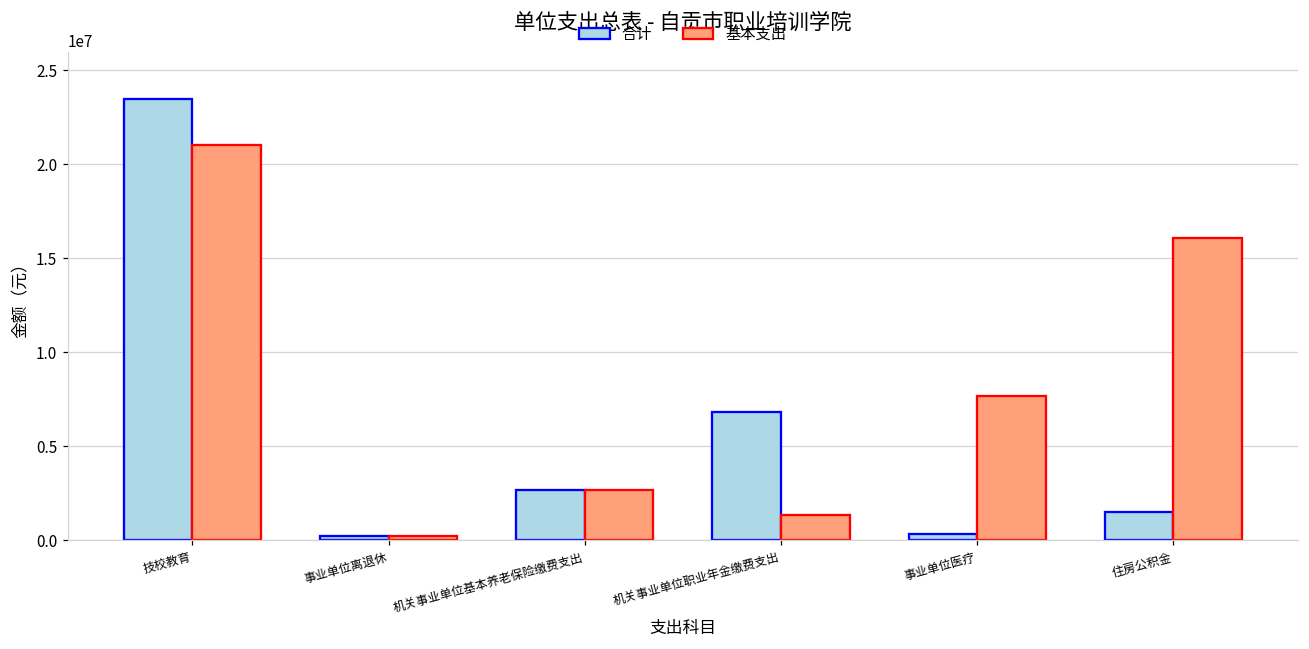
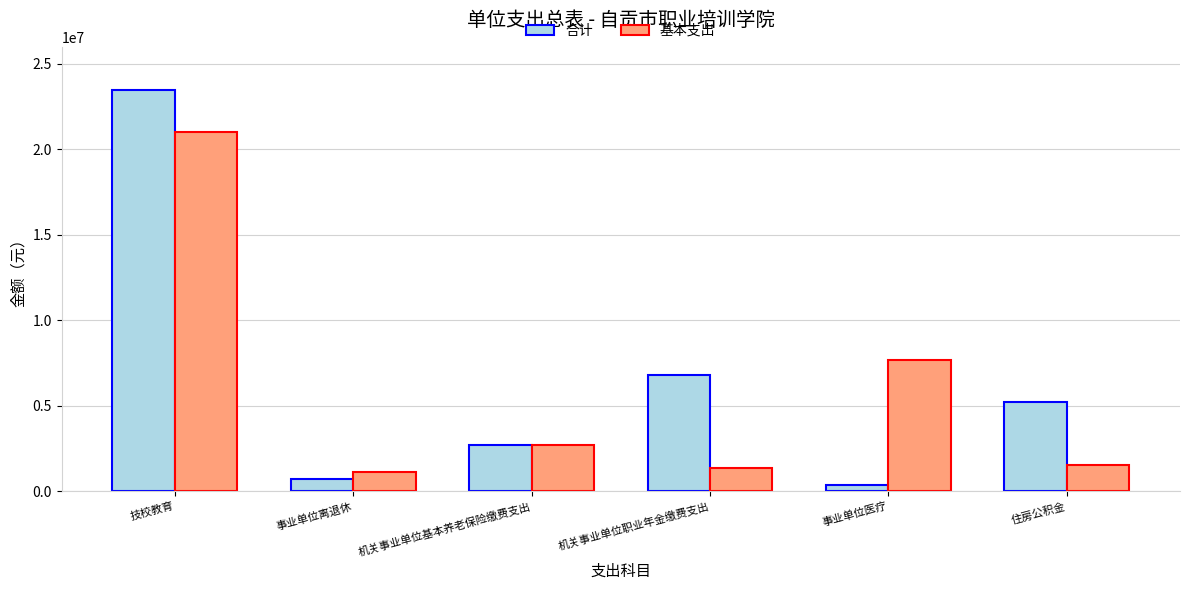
合计, 事业单位离退休: 300000 -> 700000
基本支出, 事业单位离退休: 300000 -> 1100000
合计, 住房公积金: 1500000 -> 5200000
基本支出, 住房公积金: 16100000 -> 1500000
